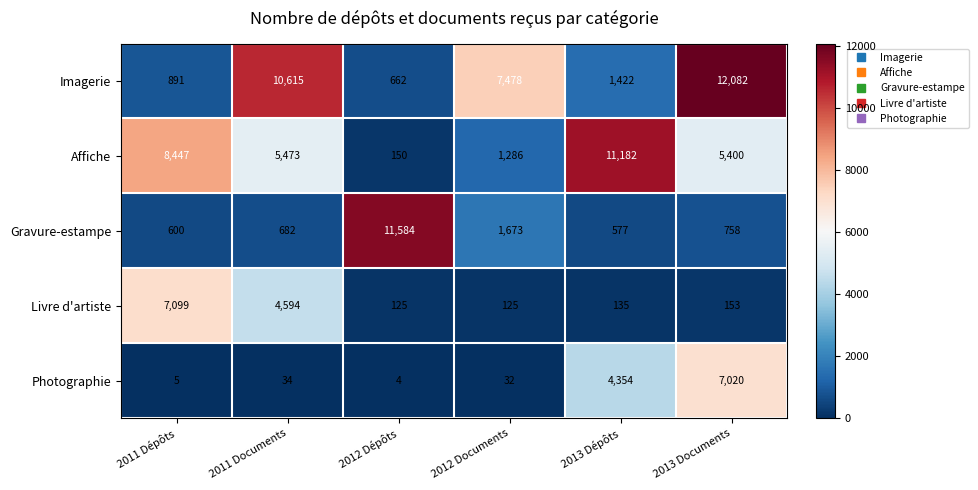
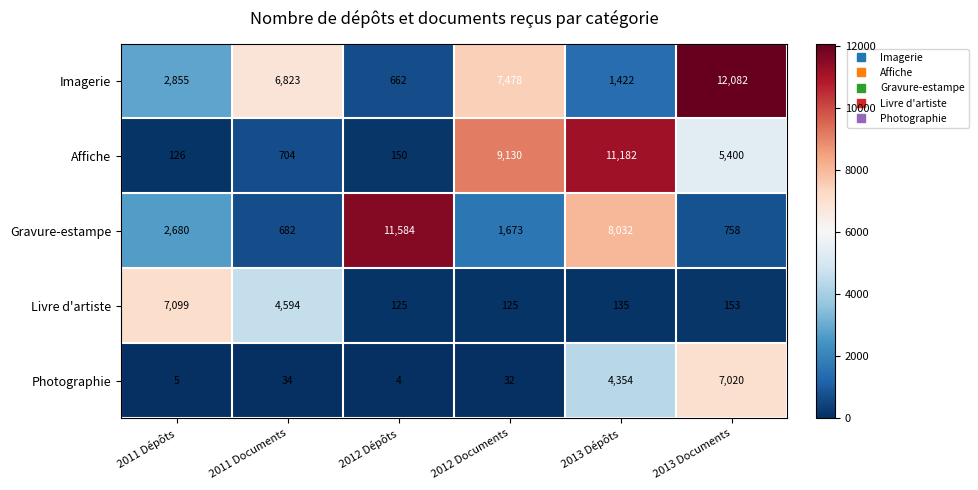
Imagerie, 2011 Dépôts: 891 -> 2,855
Imagerie, 2011 Documents: 10,615 -> 6,823
Affiche, 2011 Dépôts: 8,447 -> 126
Affiche, 2011 Documents: 5,473 -> 704
Affiche, 2012 Documents: 1,286 -> 9,130
Gravure-estampe, 2011 Dépôts: 600 -> 2,680
Gravure-estampe, 2013 Dépôts: 577 -> 8,032
